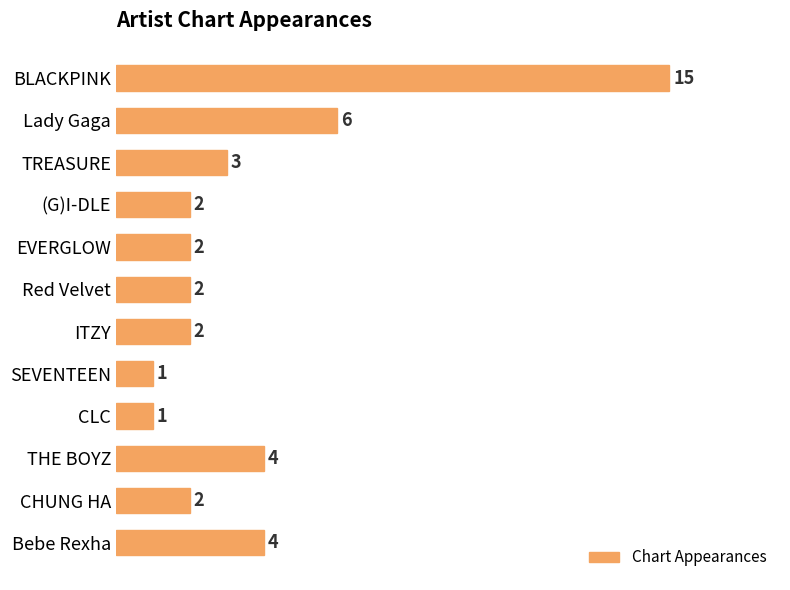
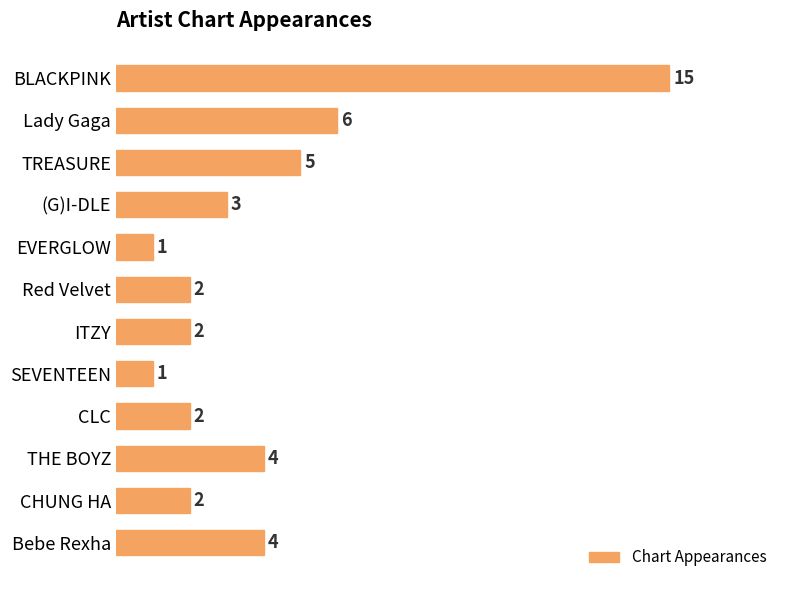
TREASURE: 3 -> 5
(G)I-DLE: 2 -> 3
EVERGLOW: 2 -> 1
CLC: 1 -> 2
